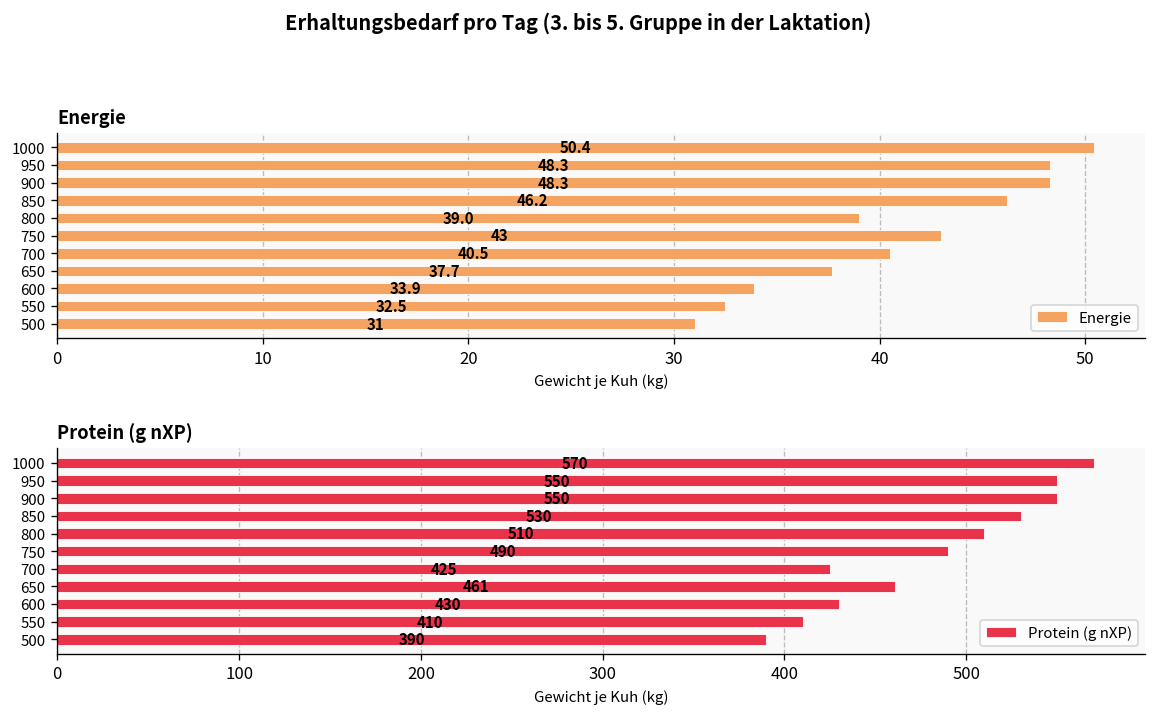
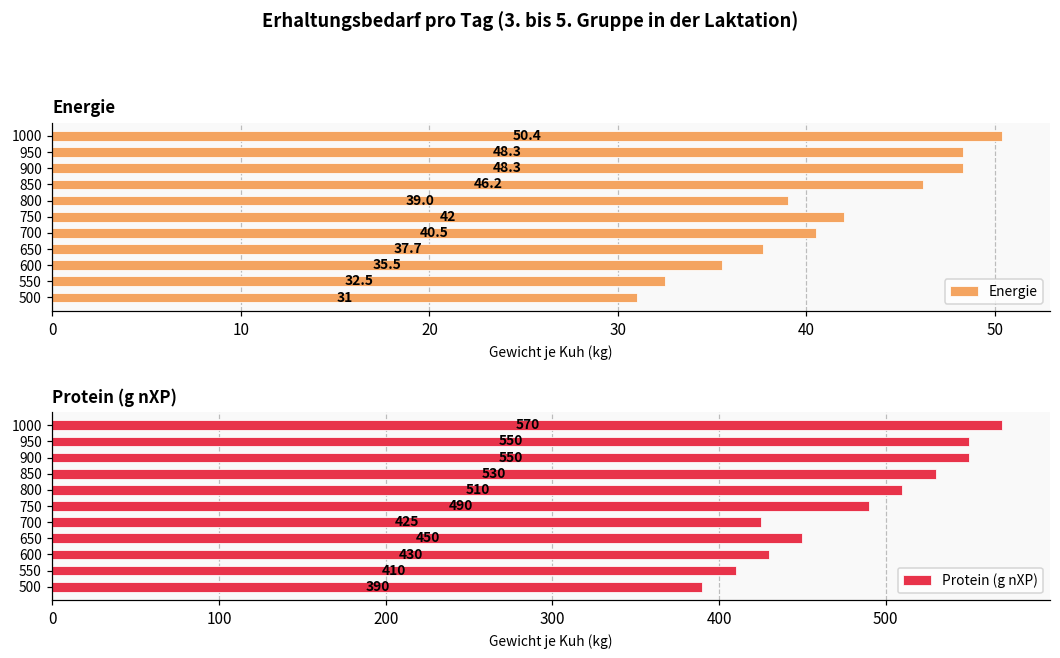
Energie, 750: 43 -> 42
Energie, 600: 33.9 -> 35.5
Protein (g nXP), 650: 461 -> 450
